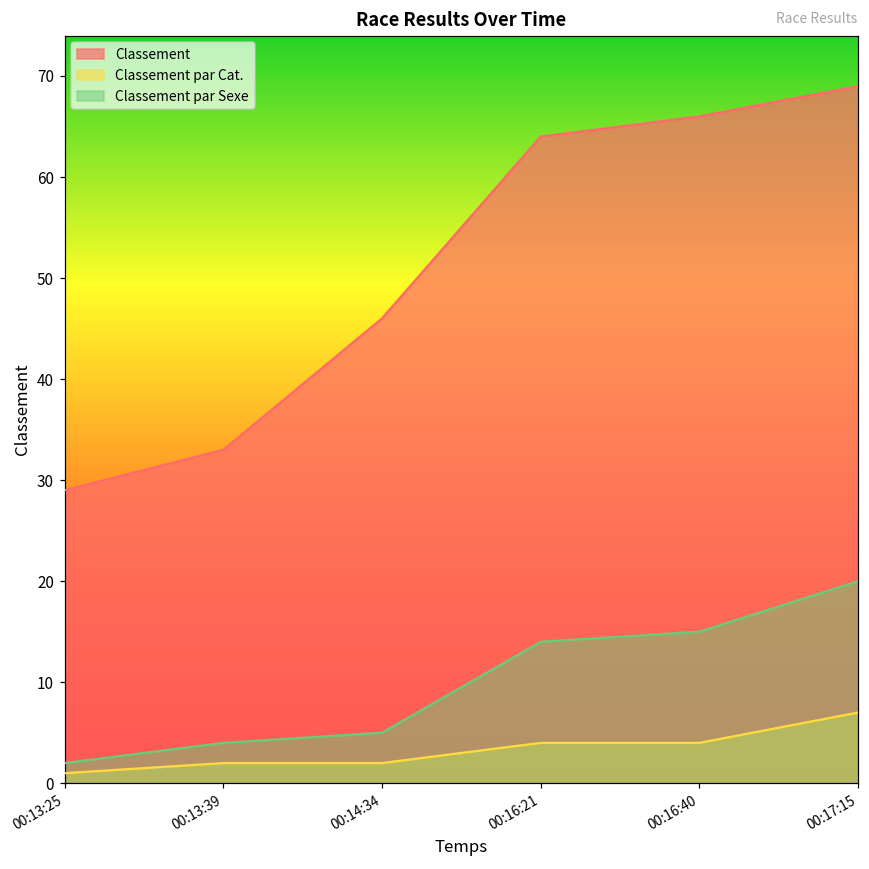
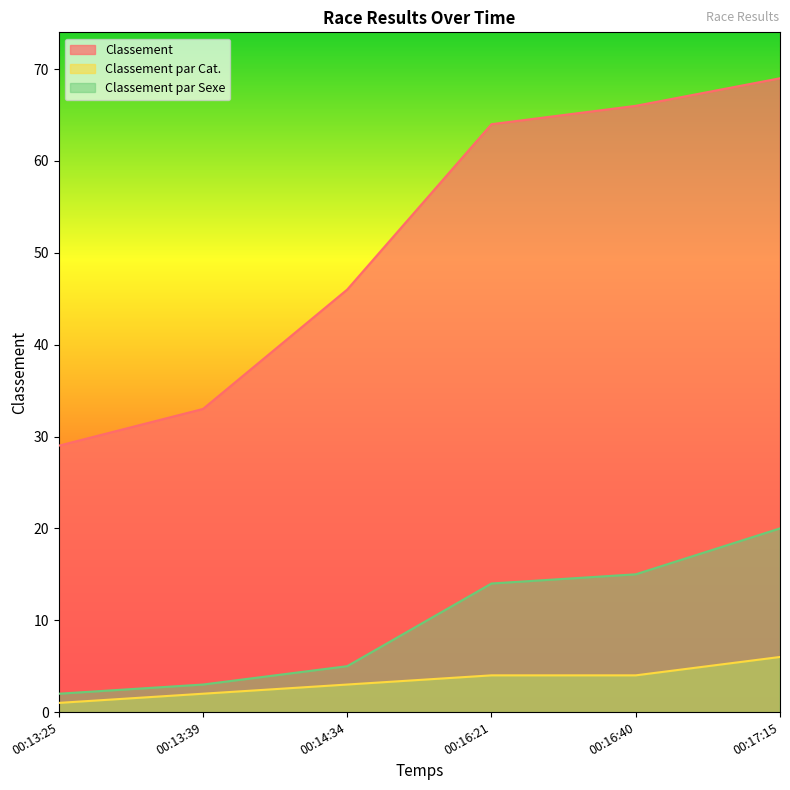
Classement par Sexe, 00:13:39: 4 -> 3
Classement par Cat., 00:14:34: 2 -> 3
Classement par Cat., 00:17:15: 7 -> 6
